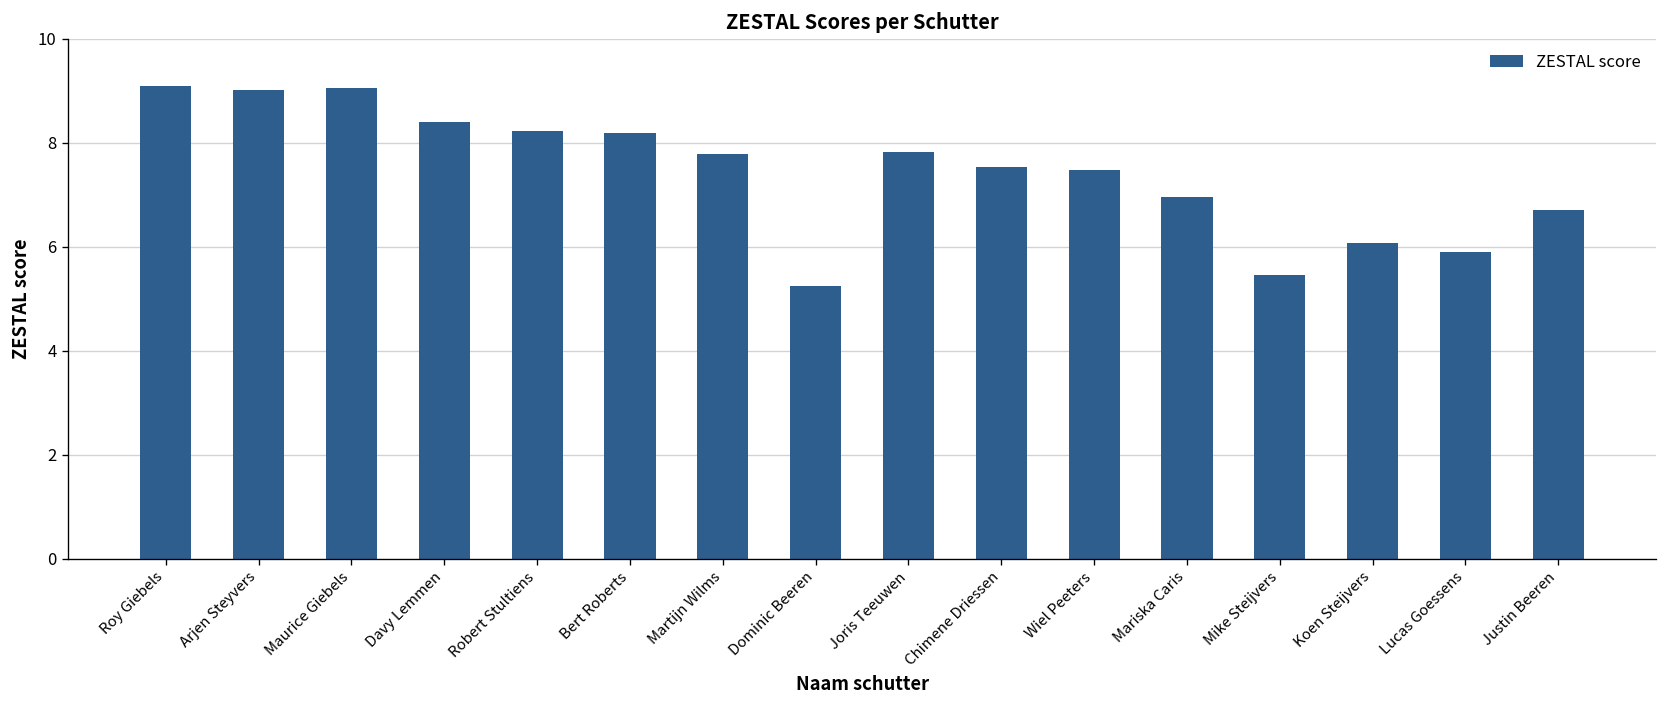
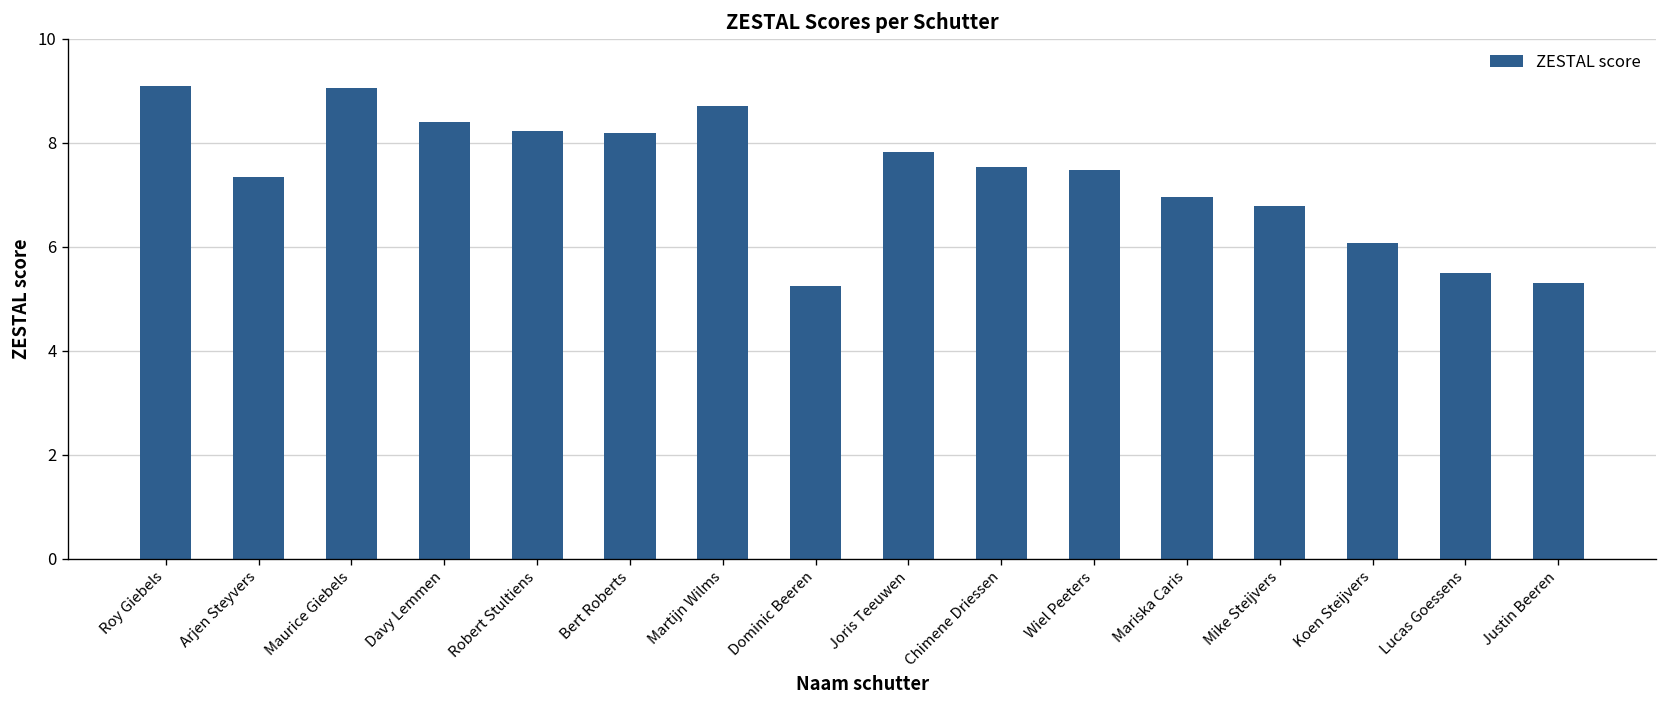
Arjen Steyvers: 9.0 -> 7.3
Martijn Wilms: 7.8 -> 8.7
Mike Steijvers: 5.5 -> 6.8
Lucas Goessens: 5.9 -> 5.5
Justin Beeren: 6.7 -> 5.3
